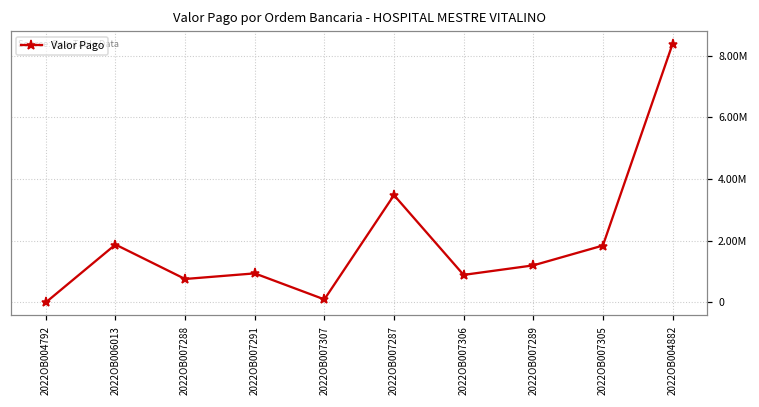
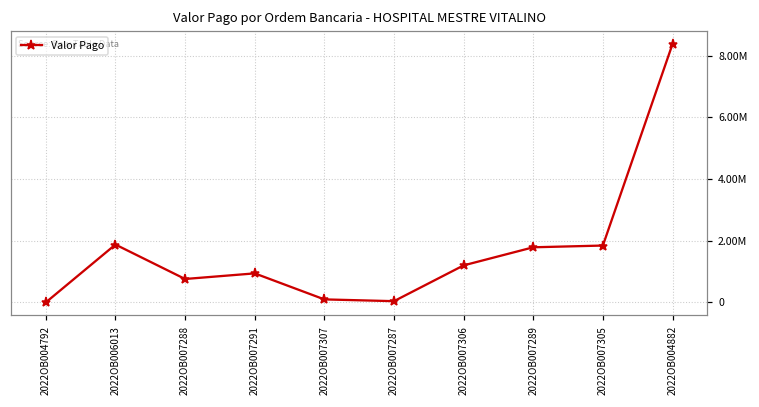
2022OB007287: 3500000 -> 0
2022OB007306: 900000 -> 1200000
2022OB007289: 1200000 -> 1800000
